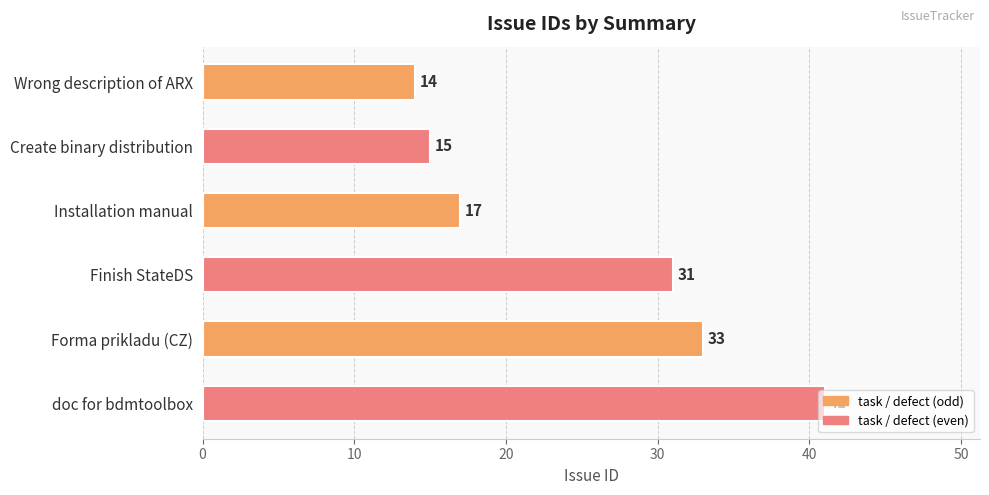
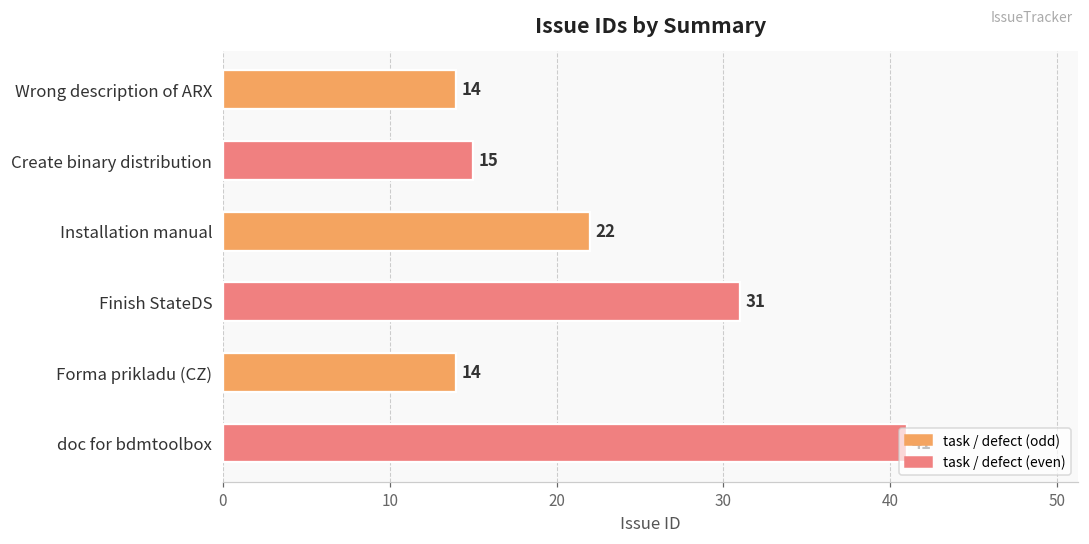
Installation manual: 17 -> 22
Forma prikladu (CZ): 33 -> 14
